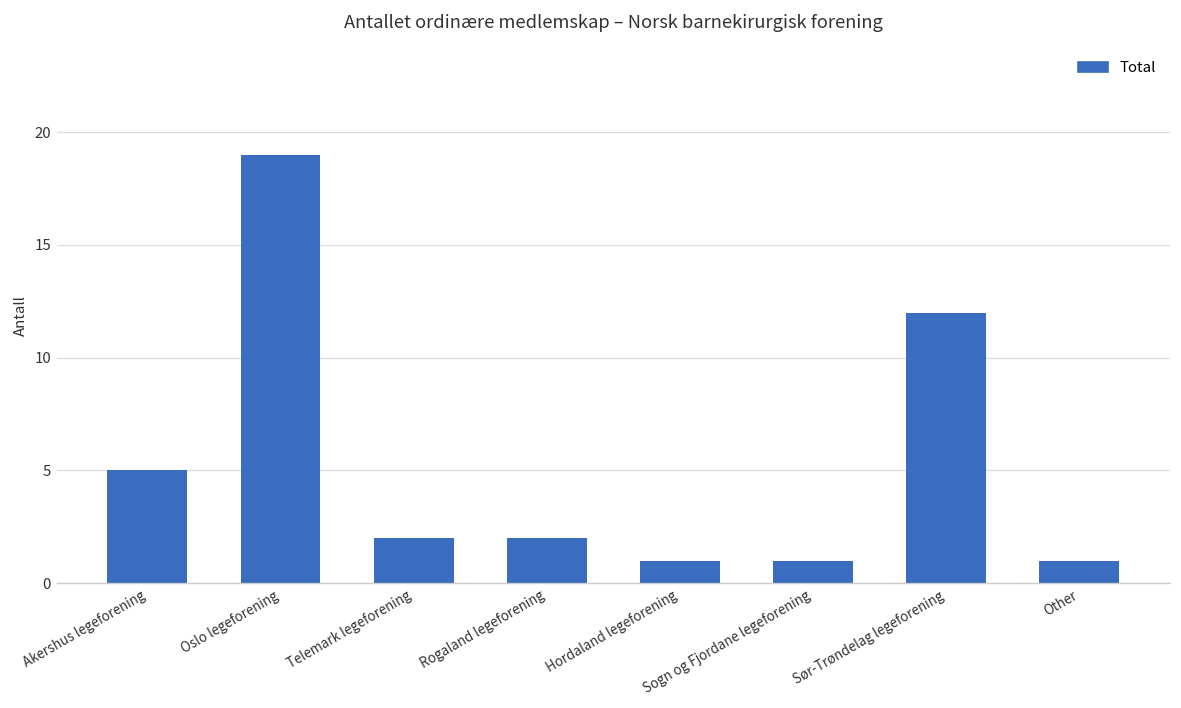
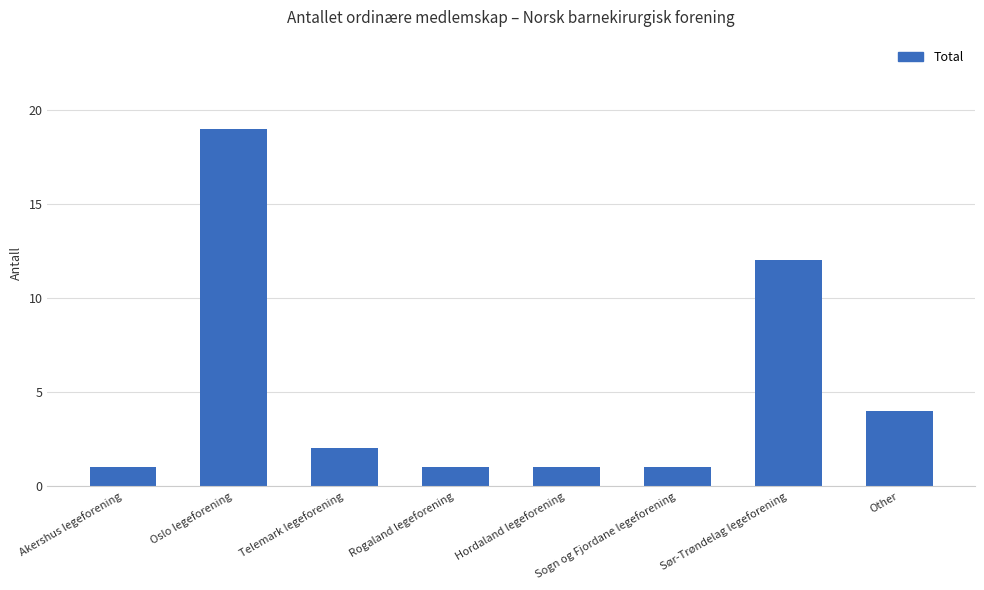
Akershus legeforening: 5 -> 1
Rogaland legeforening: 2 -> 1
Other: 1 -> 4
